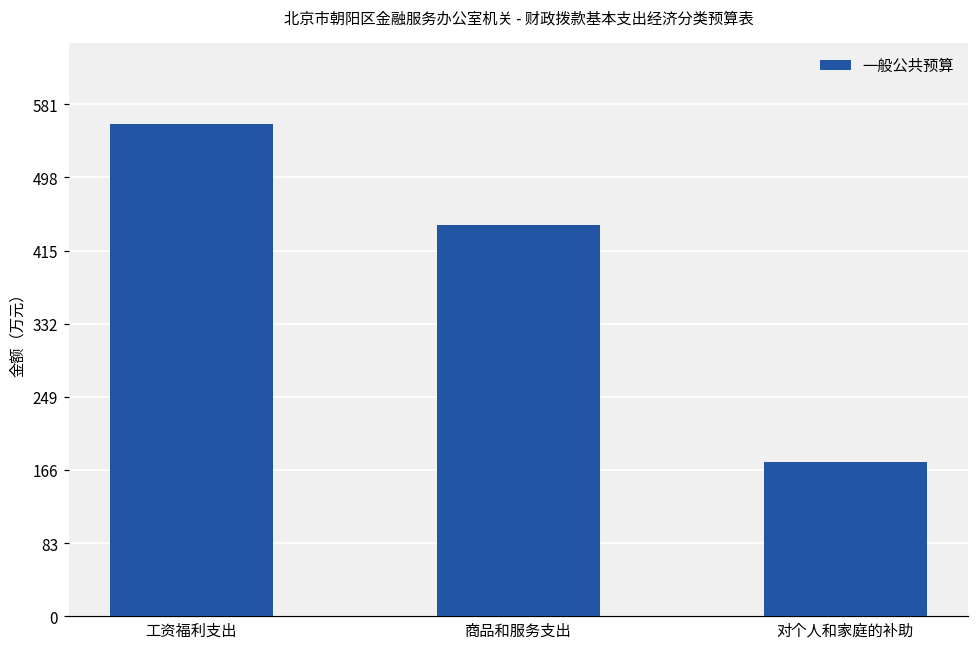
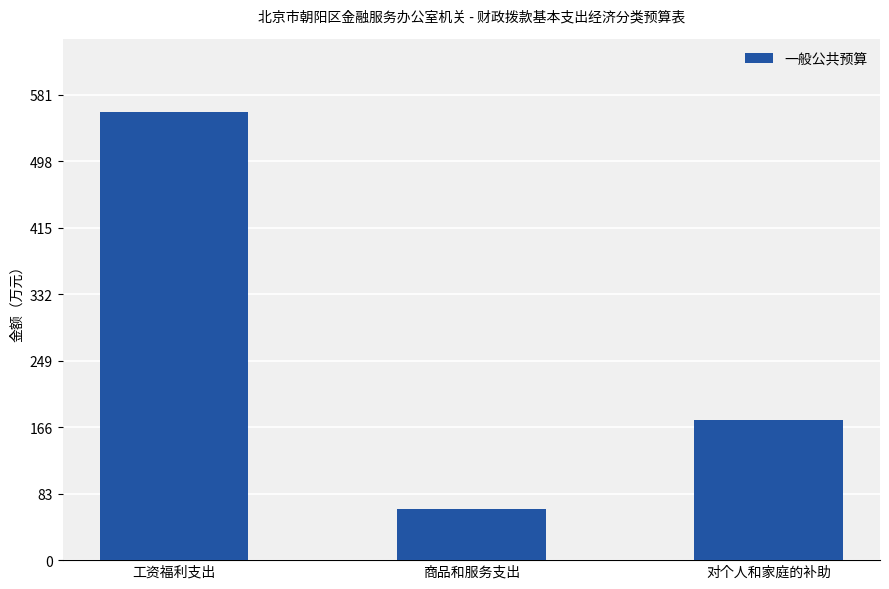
商品和服务支出: 440 -> 60
